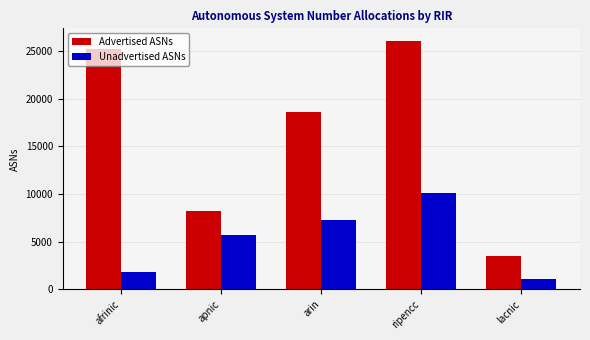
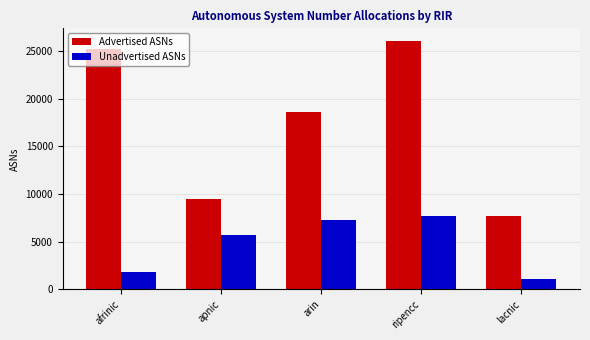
Advertised ASNs, apnic: 8000 -> 9000
Unadvertised ASNs, ripencc: 10000 -> 8000
Advertised ASNs, lacnic: 3000 -> 8000
